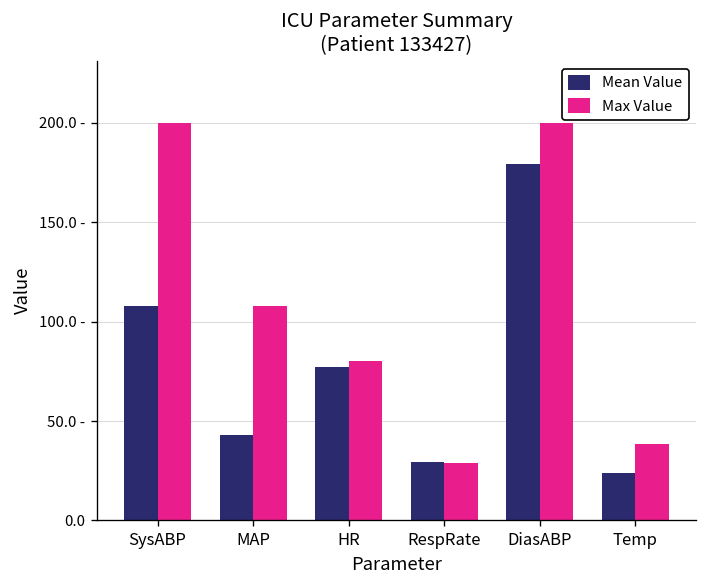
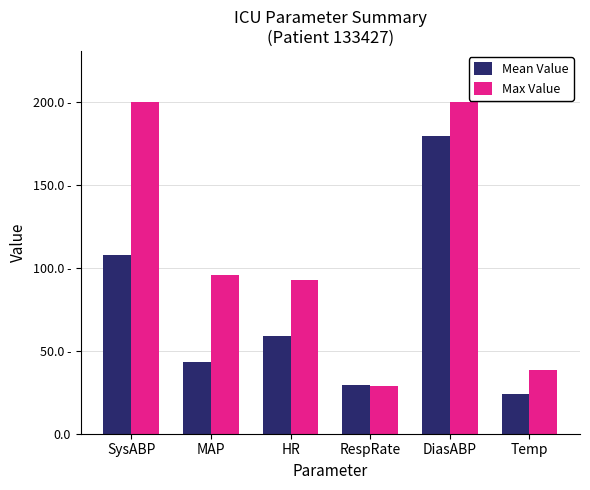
Max Value, MAP: 108 - -> 96 -
Mean Value, HR: 77 - -> 59 -
Max Value, HR: 80 - -> 93 -
